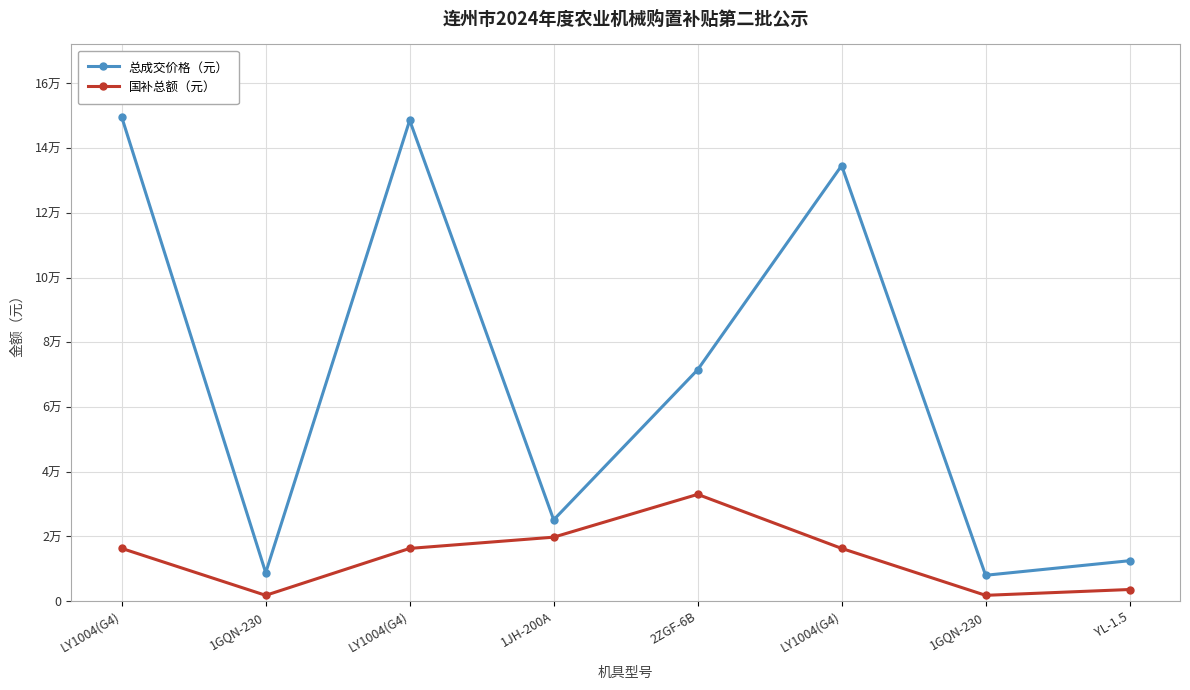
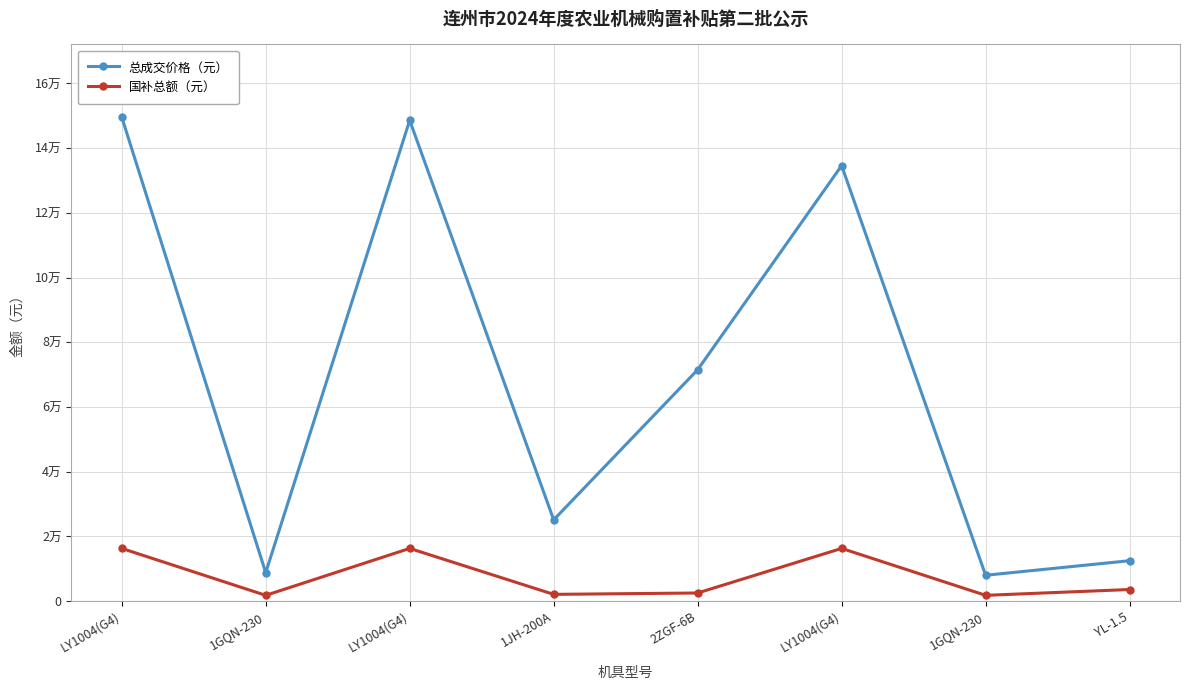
国补总额（元）, 1JH-200A: 2.0万 -> 0.2万
国补总额（元）, 2ZGF-6B: 3.3万 -> 0.3万
